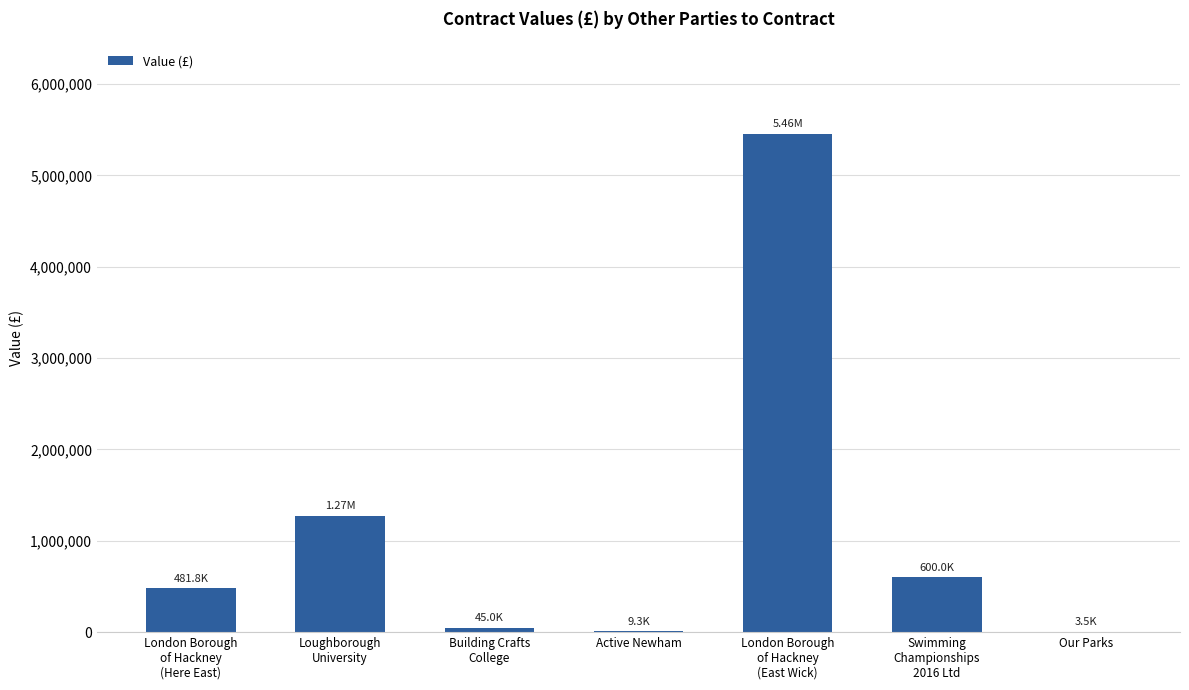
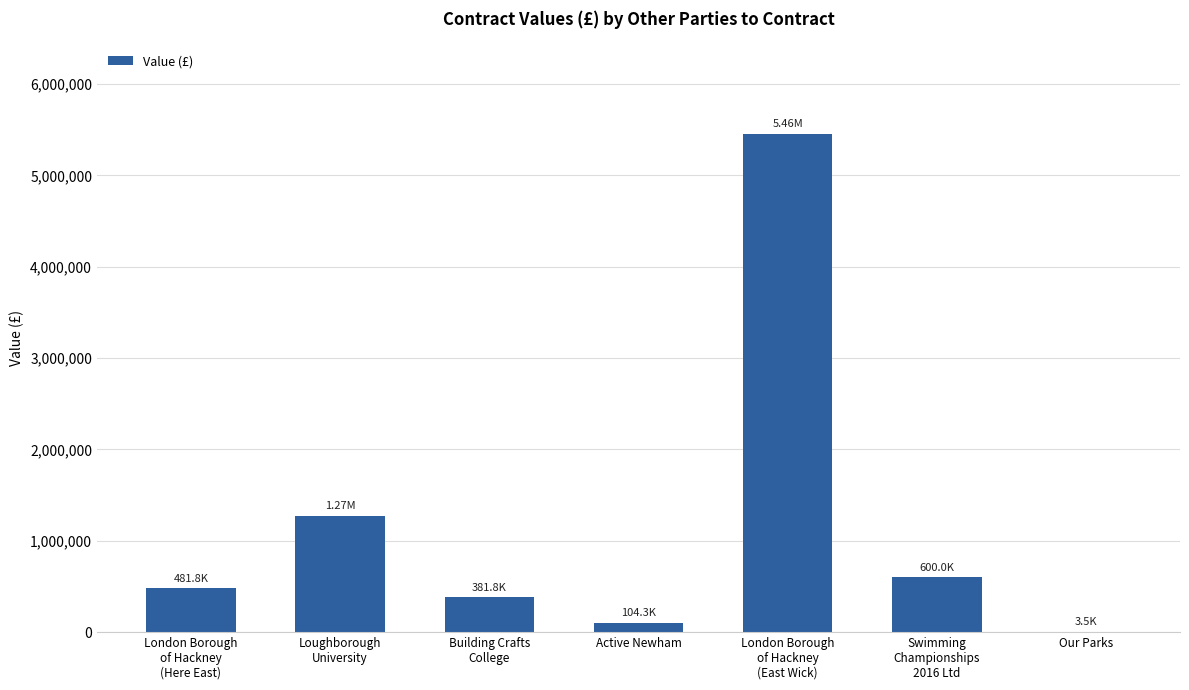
Building Crafts College: 45.0K -> 381.8K
Active Newham: 9.3K -> 104.3K
